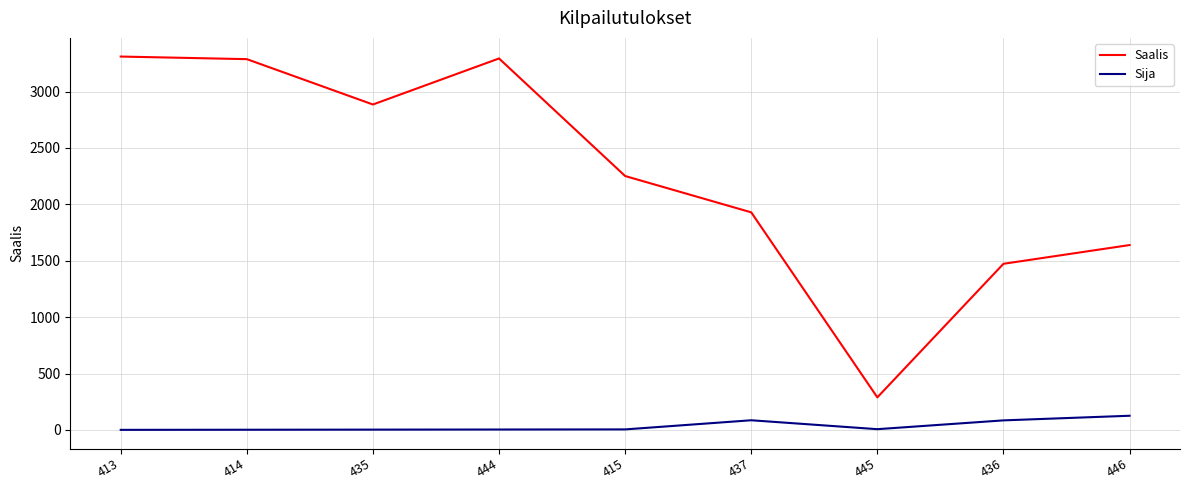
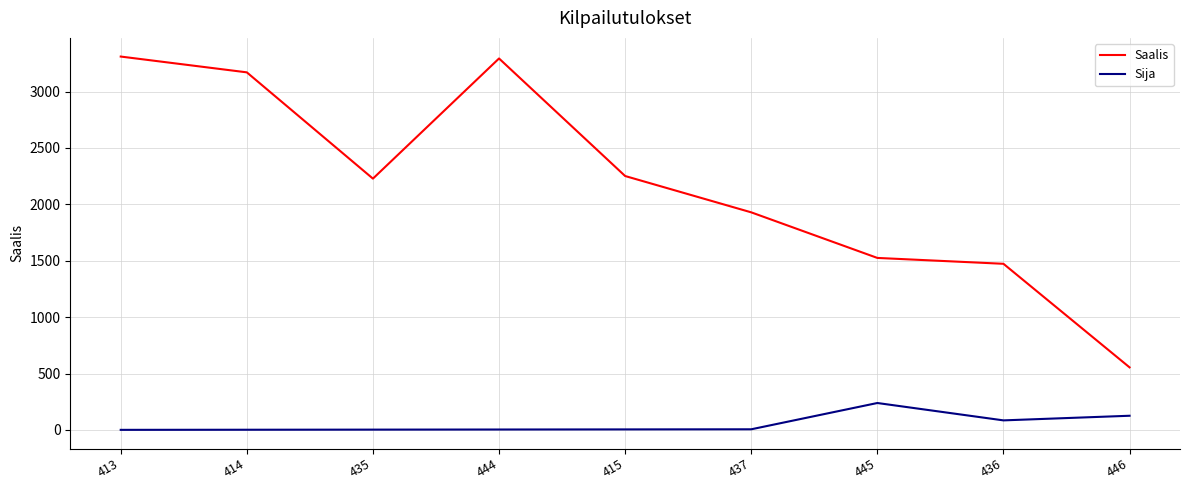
Saalis, 414: 3290 -> 3170
Saalis, 435: 2890 -> 2230
Sija, 437: 90 -> 10
Saalis, 445: 290 -> 1530
Sija, 445: 10 -> 240
Saalis, 446: 1640 -> 560
